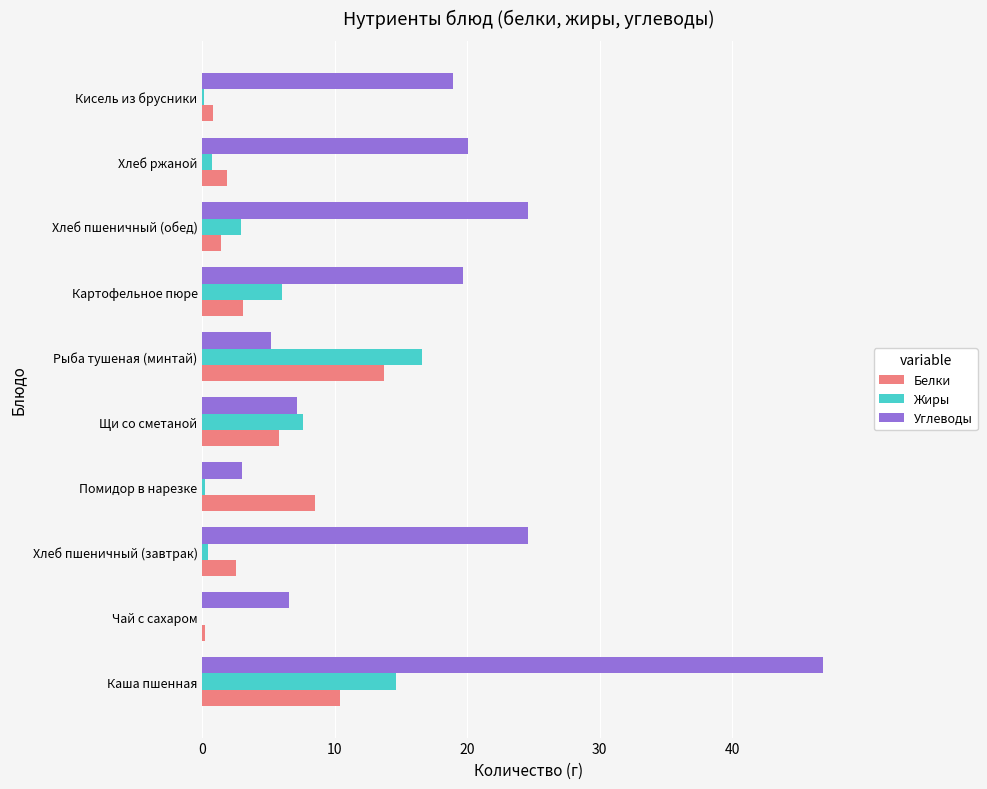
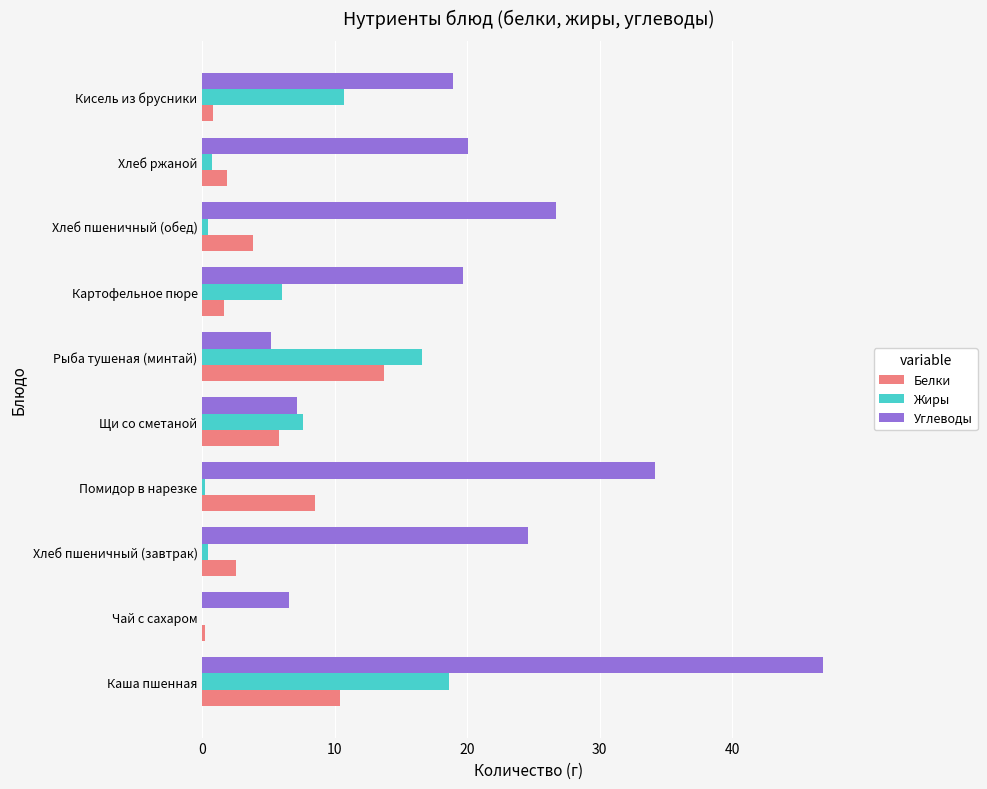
Жиры, Кисель из брусники: 0.1 -> 10.7
Углеводы, Хлеб пшеничный (обед): 24.6 -> 26.7
Жиры, Хлеб пшеничный (обед): 2.9 -> 0.4
Белки, Хлеб пшеничный (обед): 1.4 -> 3.8
Белки, Картофельное пюре: 3.1 -> 1.6
Углеводы, Помидор в нарезке: 3.0 -> 34.2
Жиры, Каша пшенная: 14.6 -> 18.6
